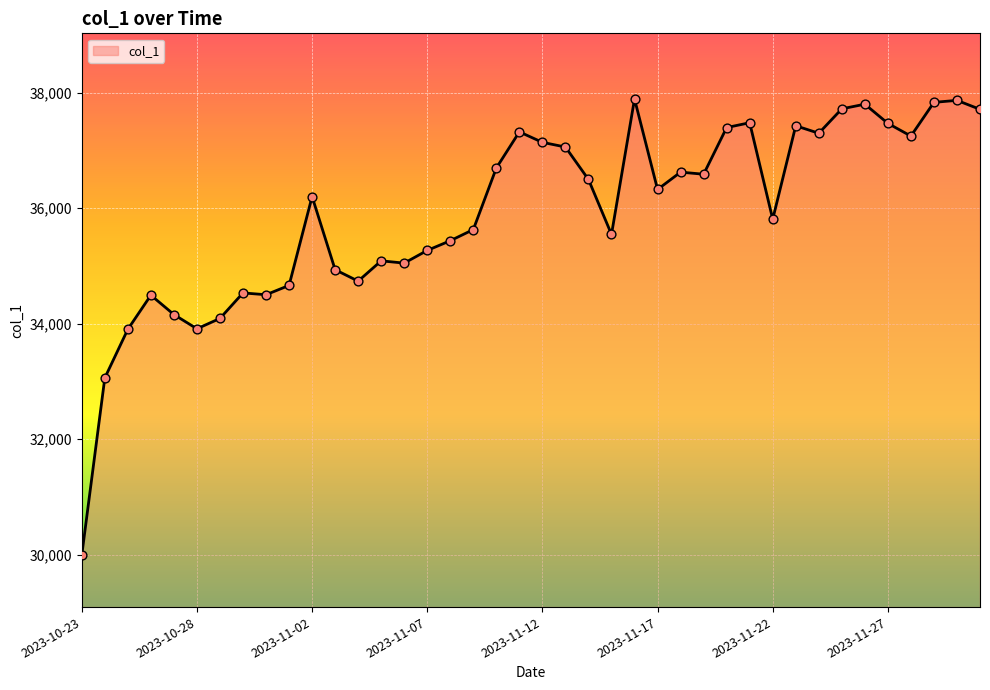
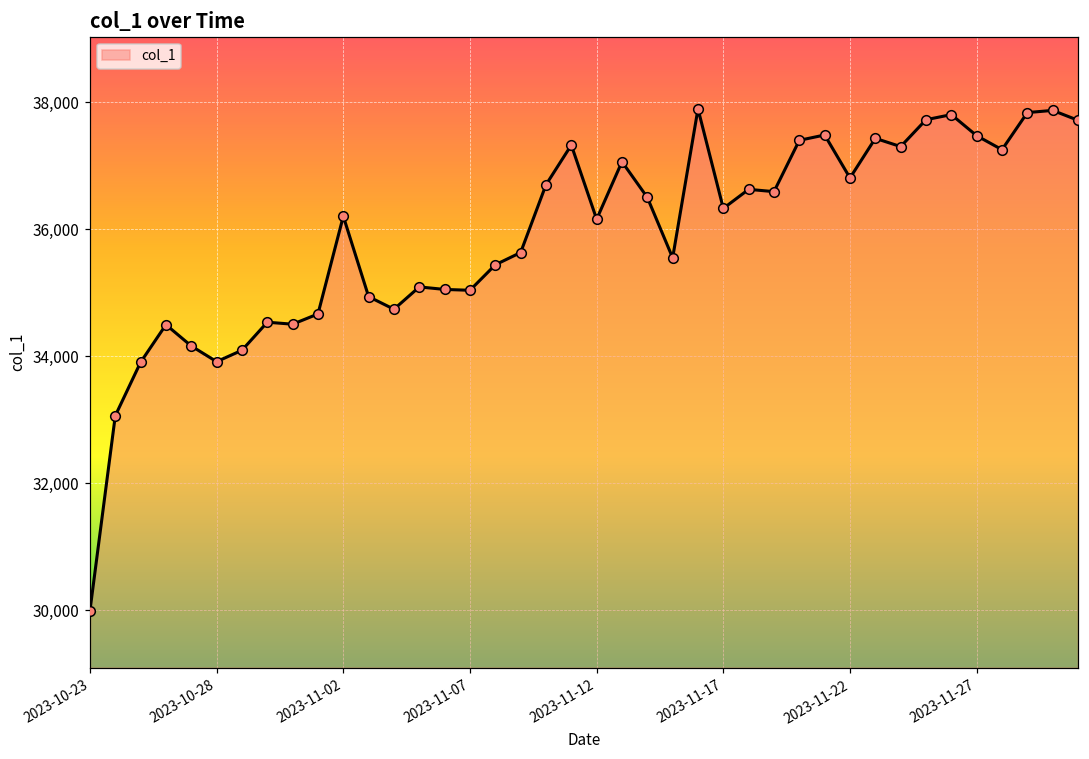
2023-11-07: 35,300 -> 35,000
2023-11-12: 37,100 -> 36,200
2023-11-22: 35,800 -> 36,800
